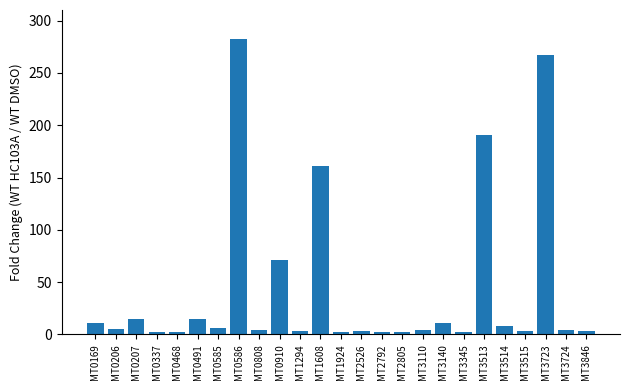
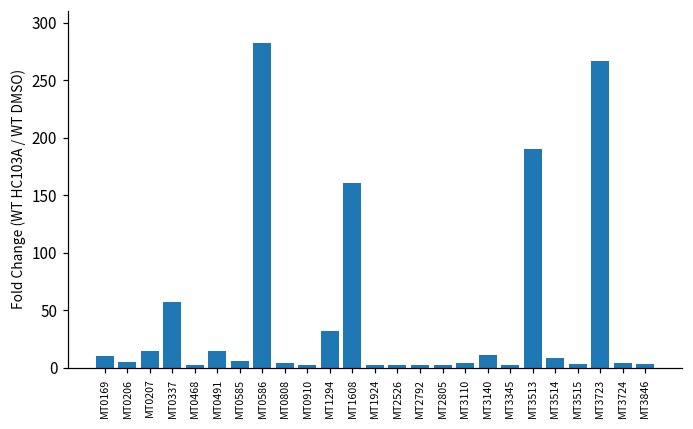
MT0337: 2 -> 57
MT0910: 71 -> 3
MT1294: 3 -> 32
